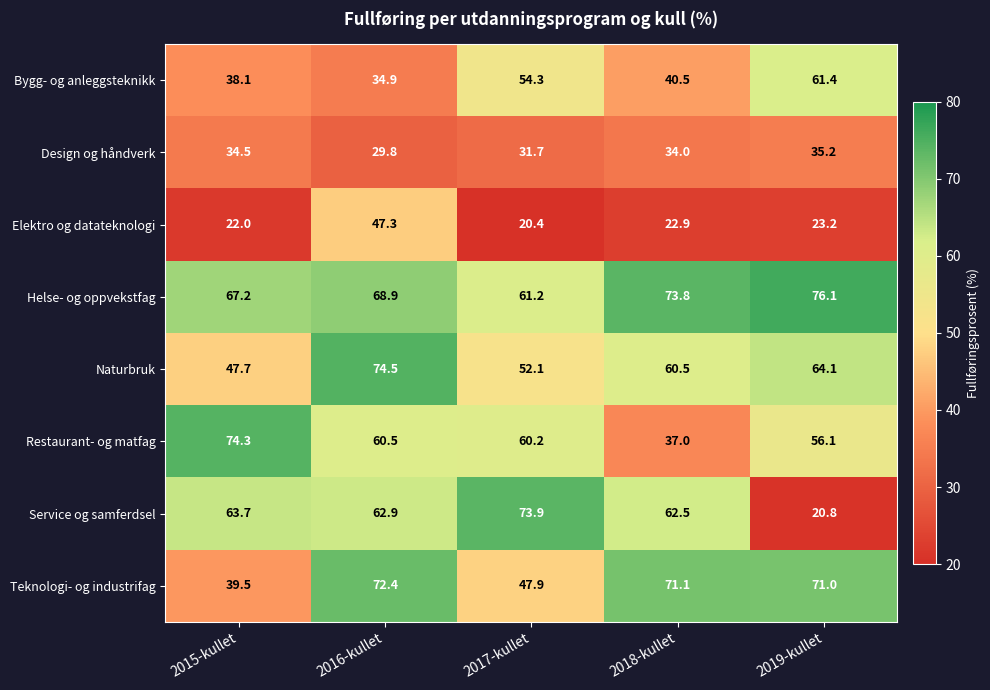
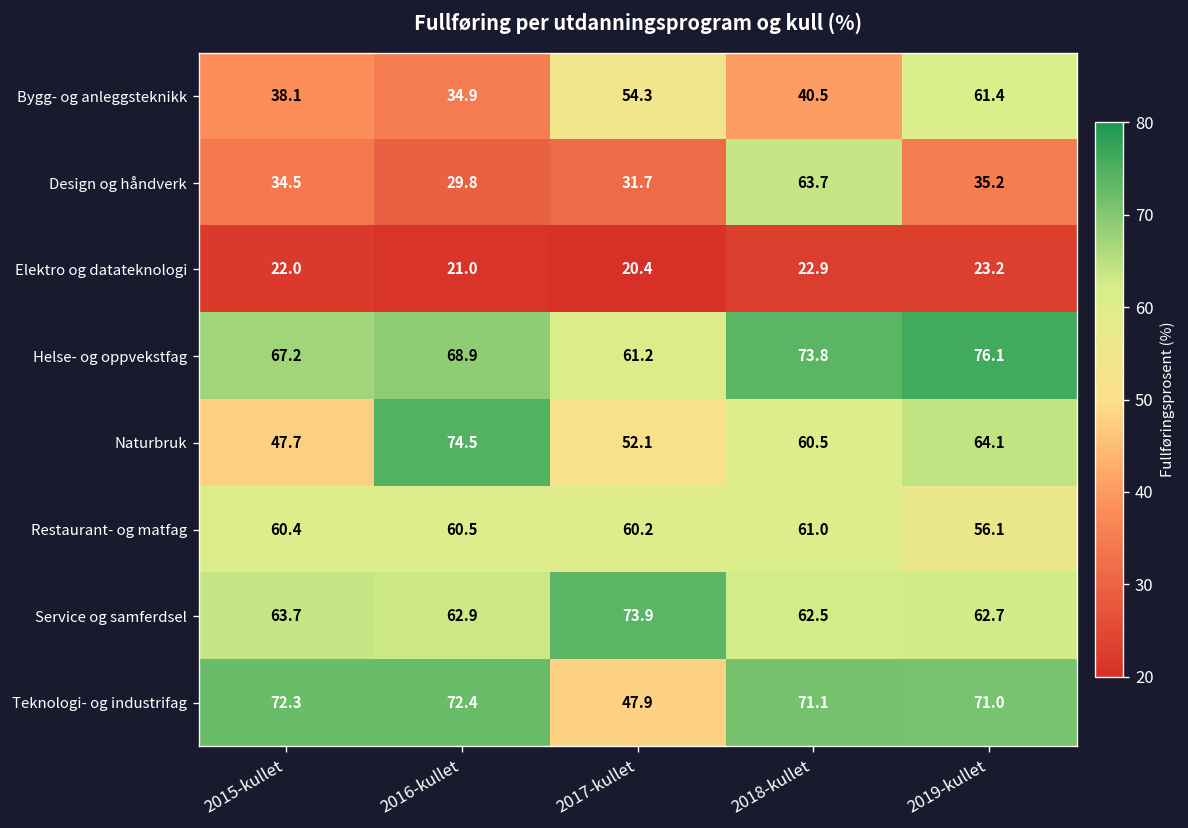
Design og håndverk, 2018-kullet: 34.0 -> 63.7
Elektro og datateknologi, 2016-kullet: 47.3 -> 21.0
Restaurant- og matfag, 2015-kullet: 74.3 -> 60.4
Restaurant- og matfag, 2018-kullet: 37.0 -> 61.0
Service og samferdsel, 2019-kullet: 20.8 -> 62.7
Teknologi- og industrifag, 2015-kullet: 39.5 -> 72.3
